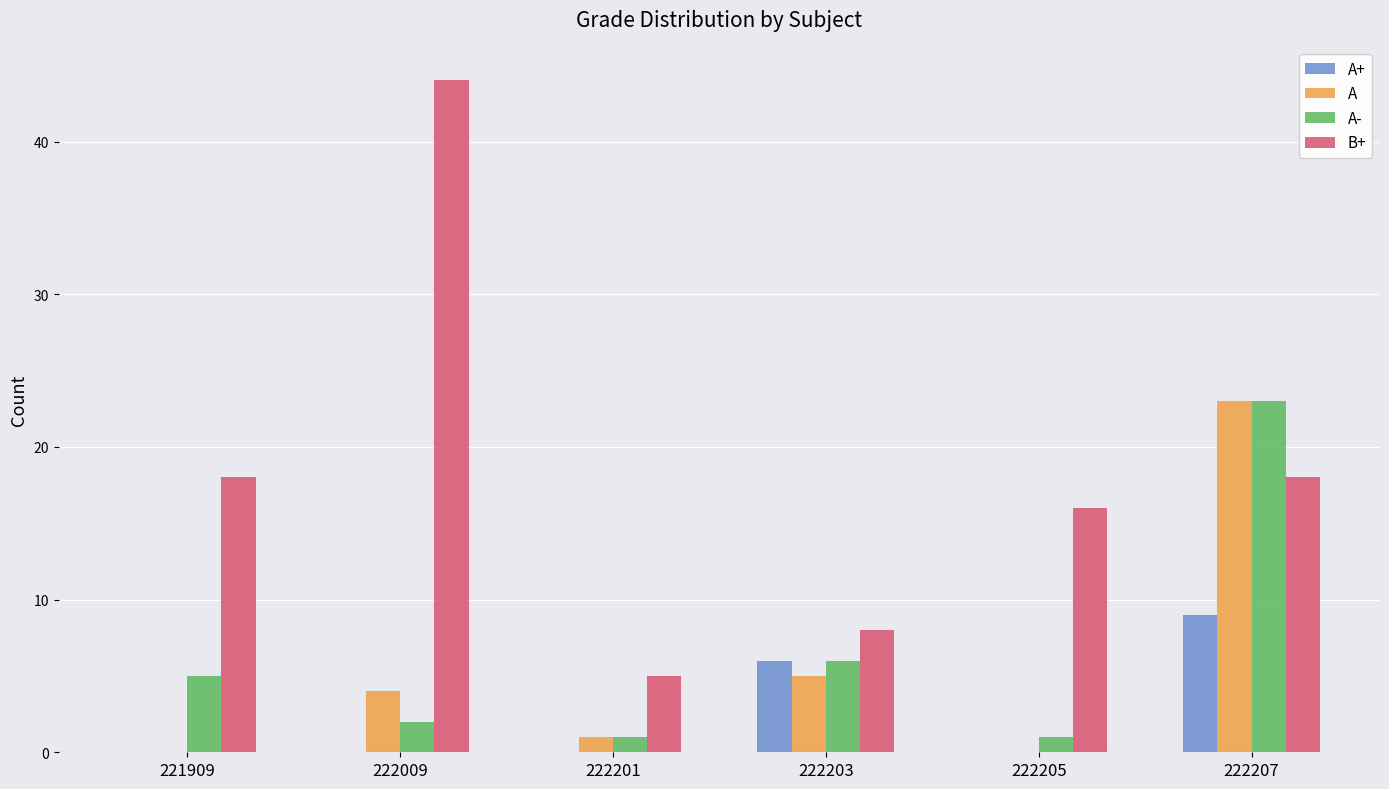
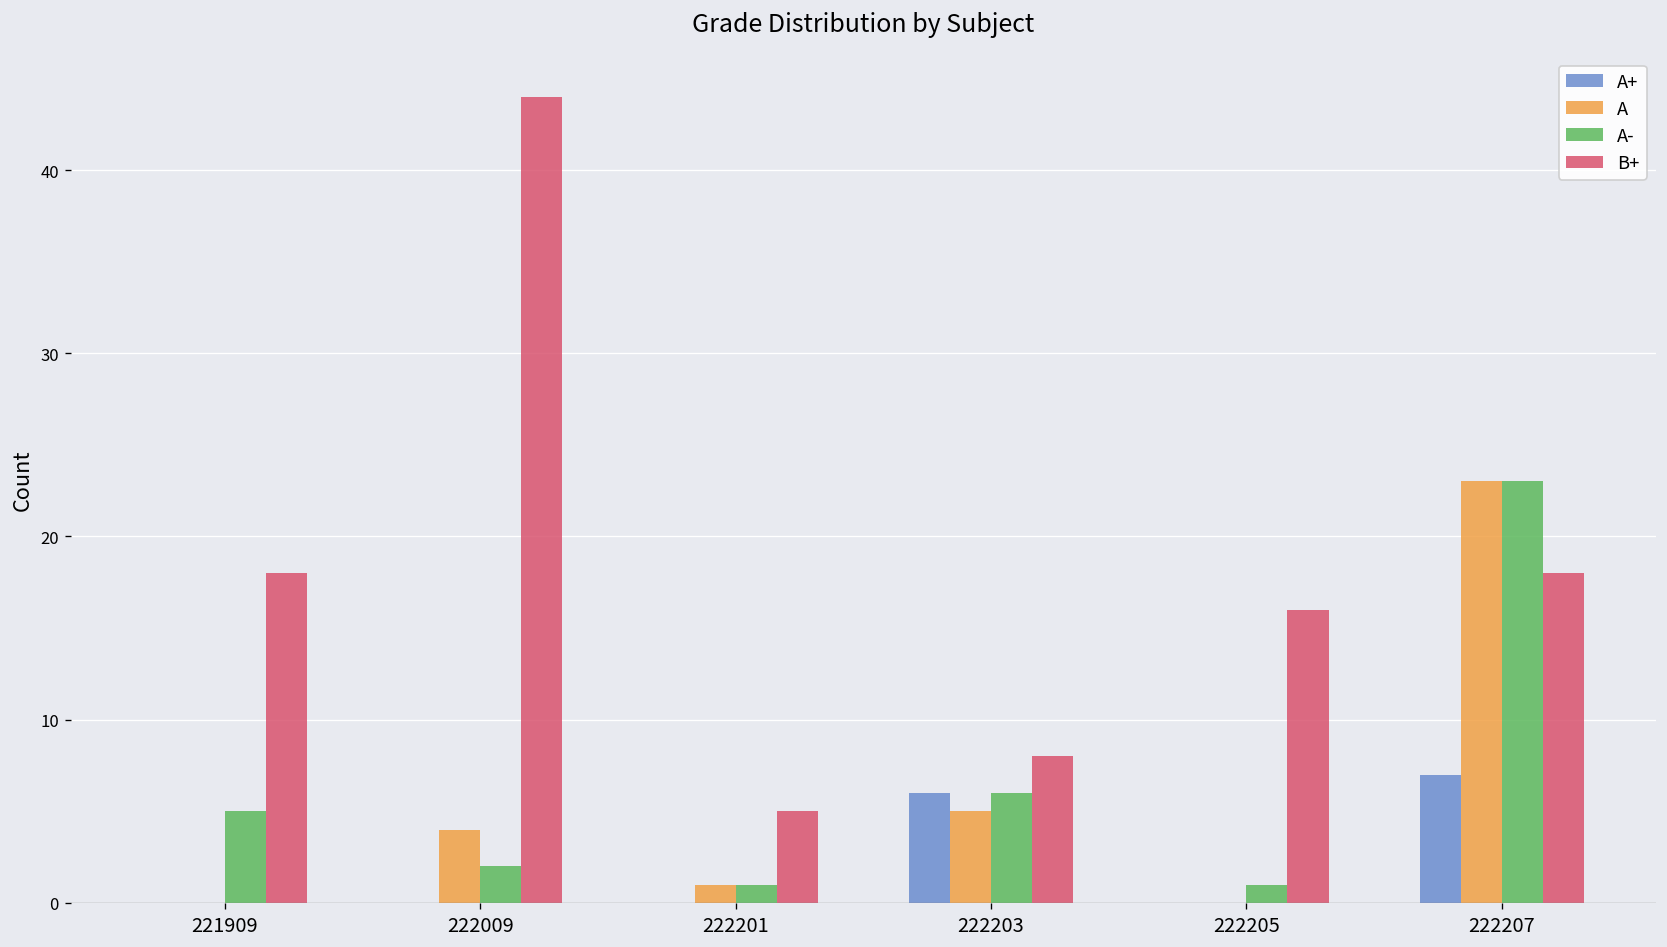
A+, 222207: 9 -> 7
